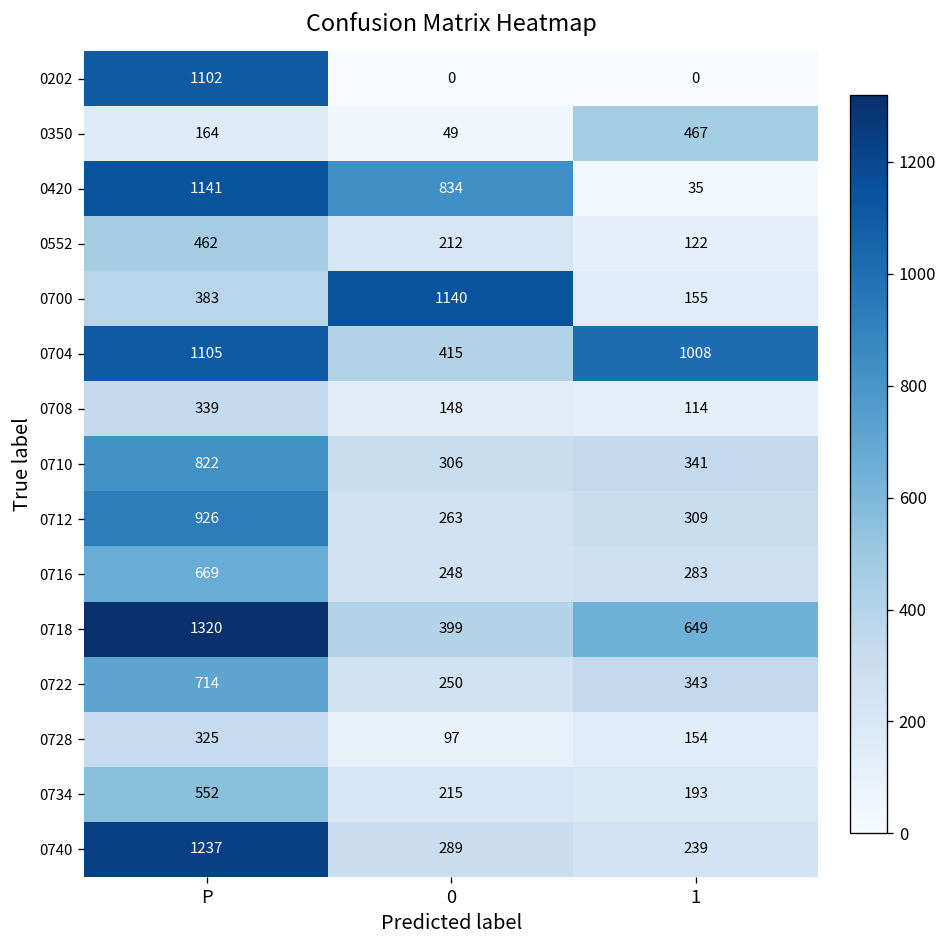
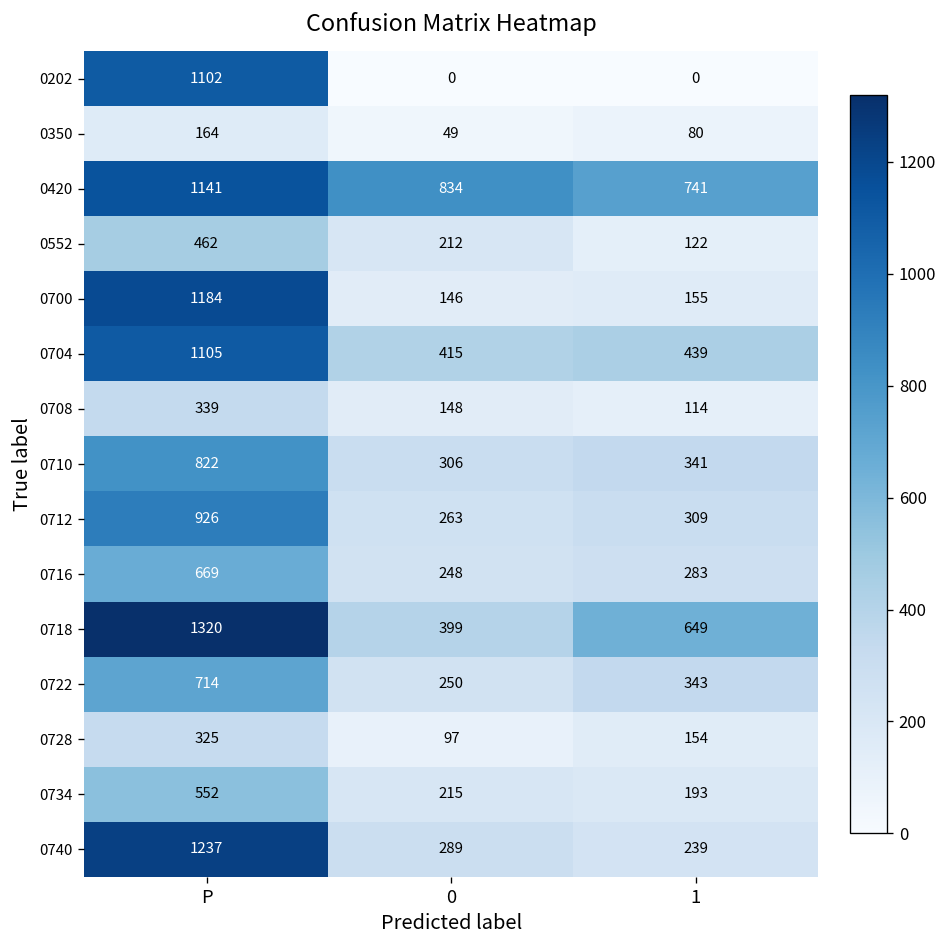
0350, 1: 467 -> 80
0420, 1: 35 -> 741
0700, P: 383 -> 1184
0700, 0: 1140 -> 146
0704, 1: 1008 -> 439
